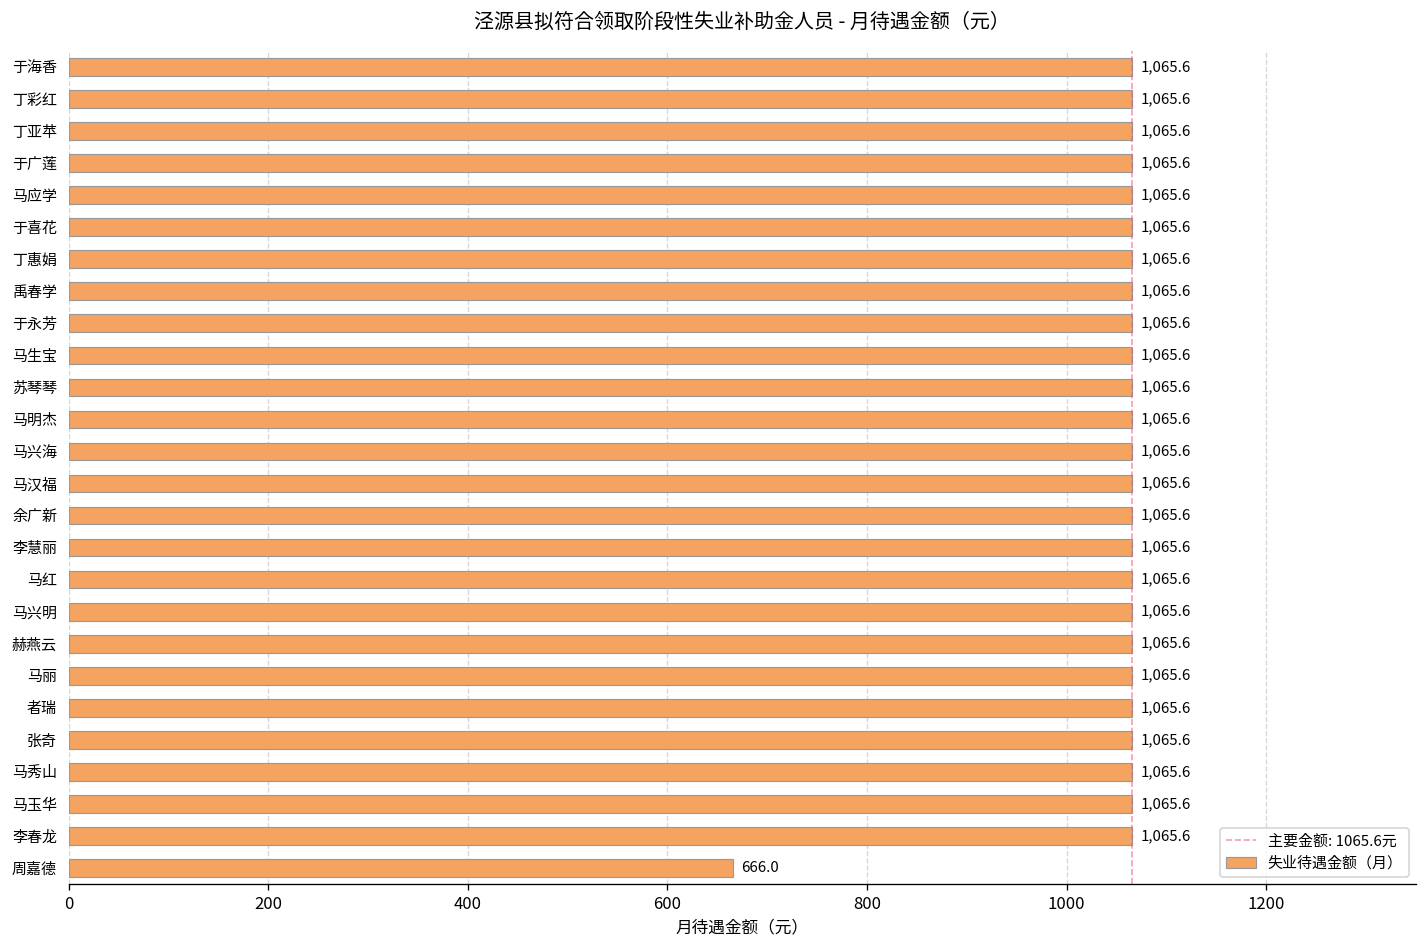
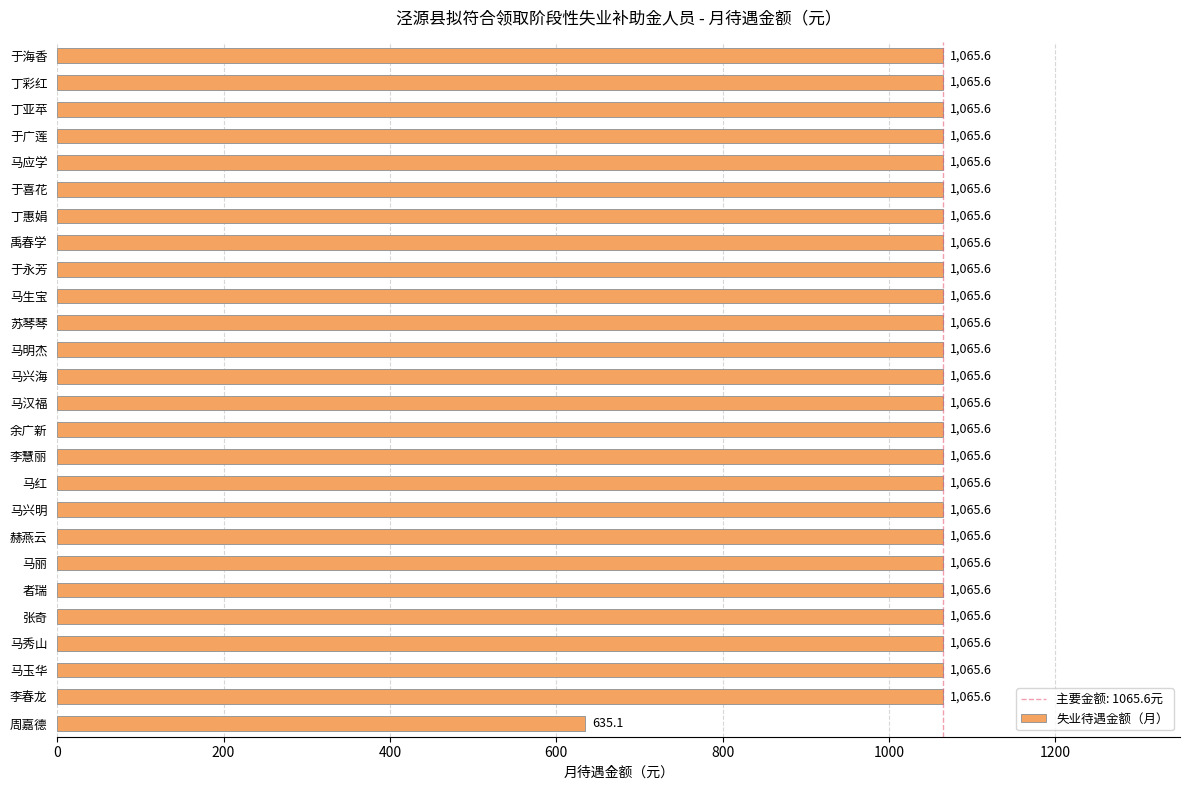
周嘉德: 666.0 -> 635.1
